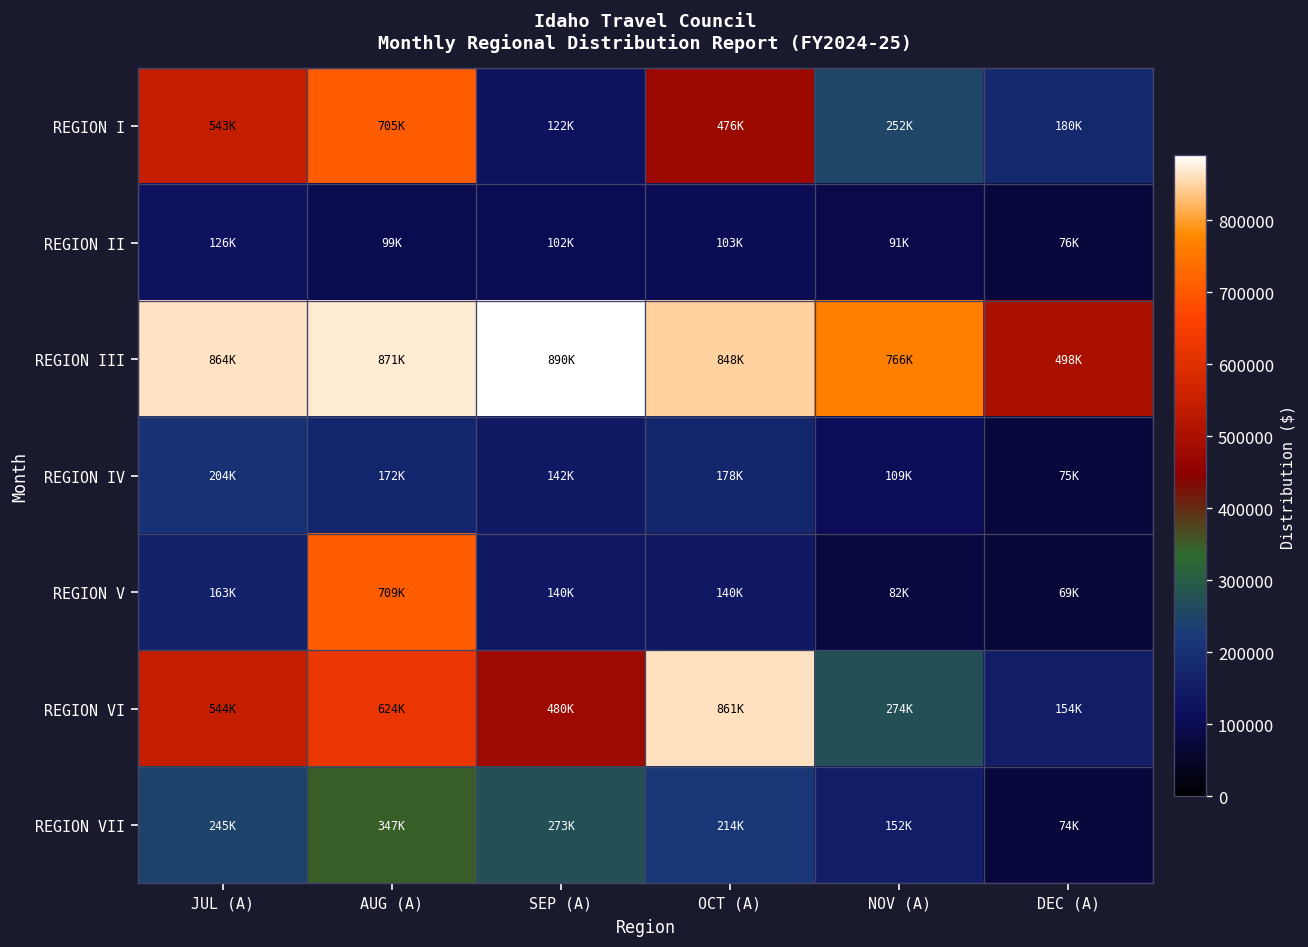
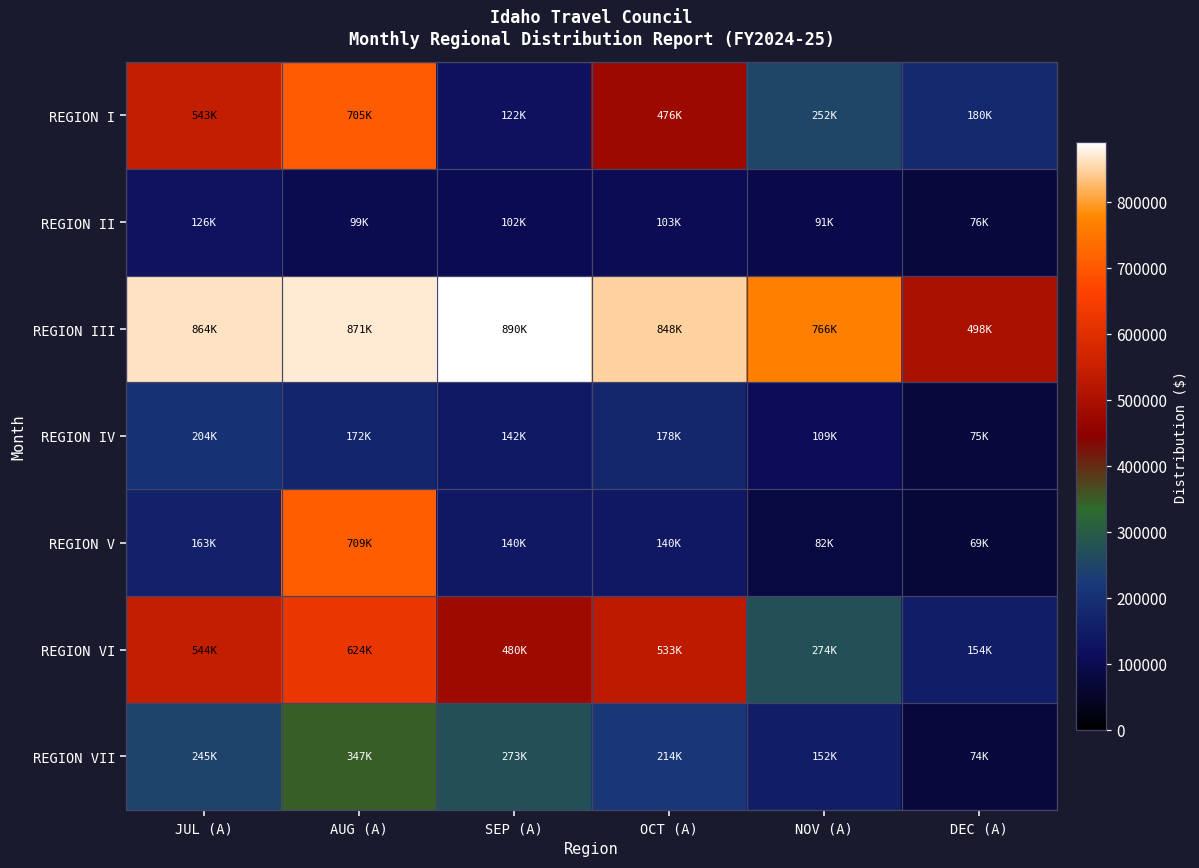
REGION VI, OCT (A): 861K -> 533K
